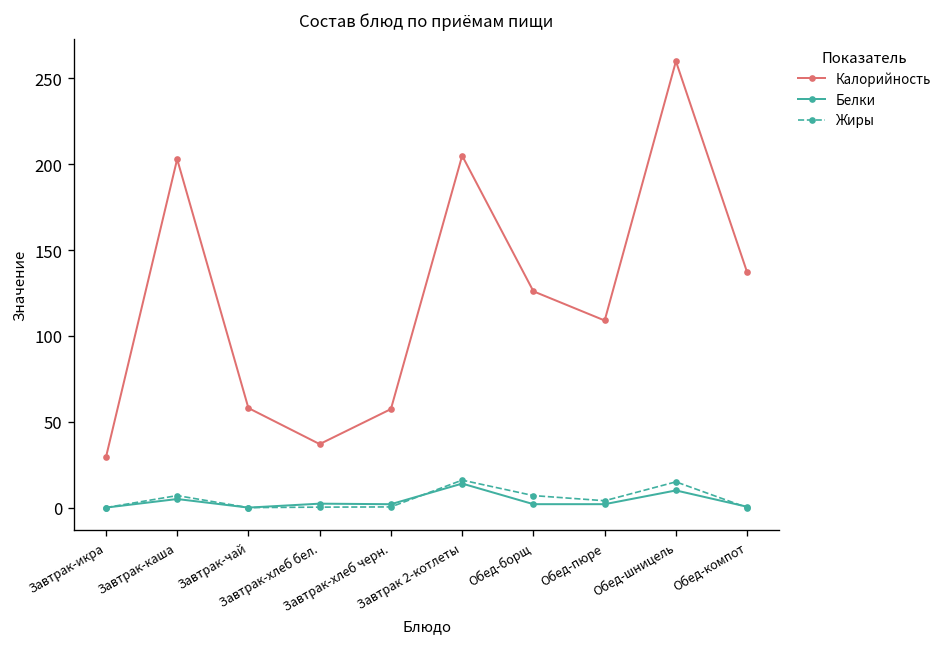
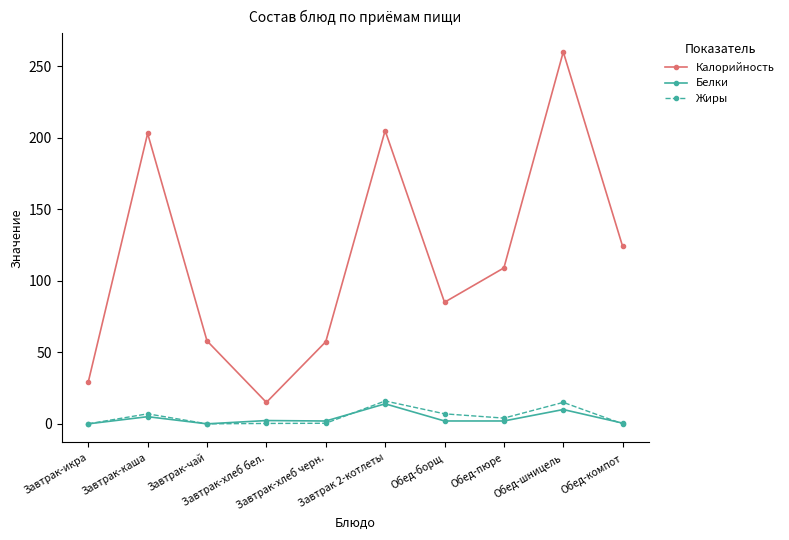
Калорийность, Завтрак-хлеб бел.: 37 -> 15
Калорийность, Обед-борщ: 126 -> 85
Калорийность, Обед-компот: 137 -> 124
